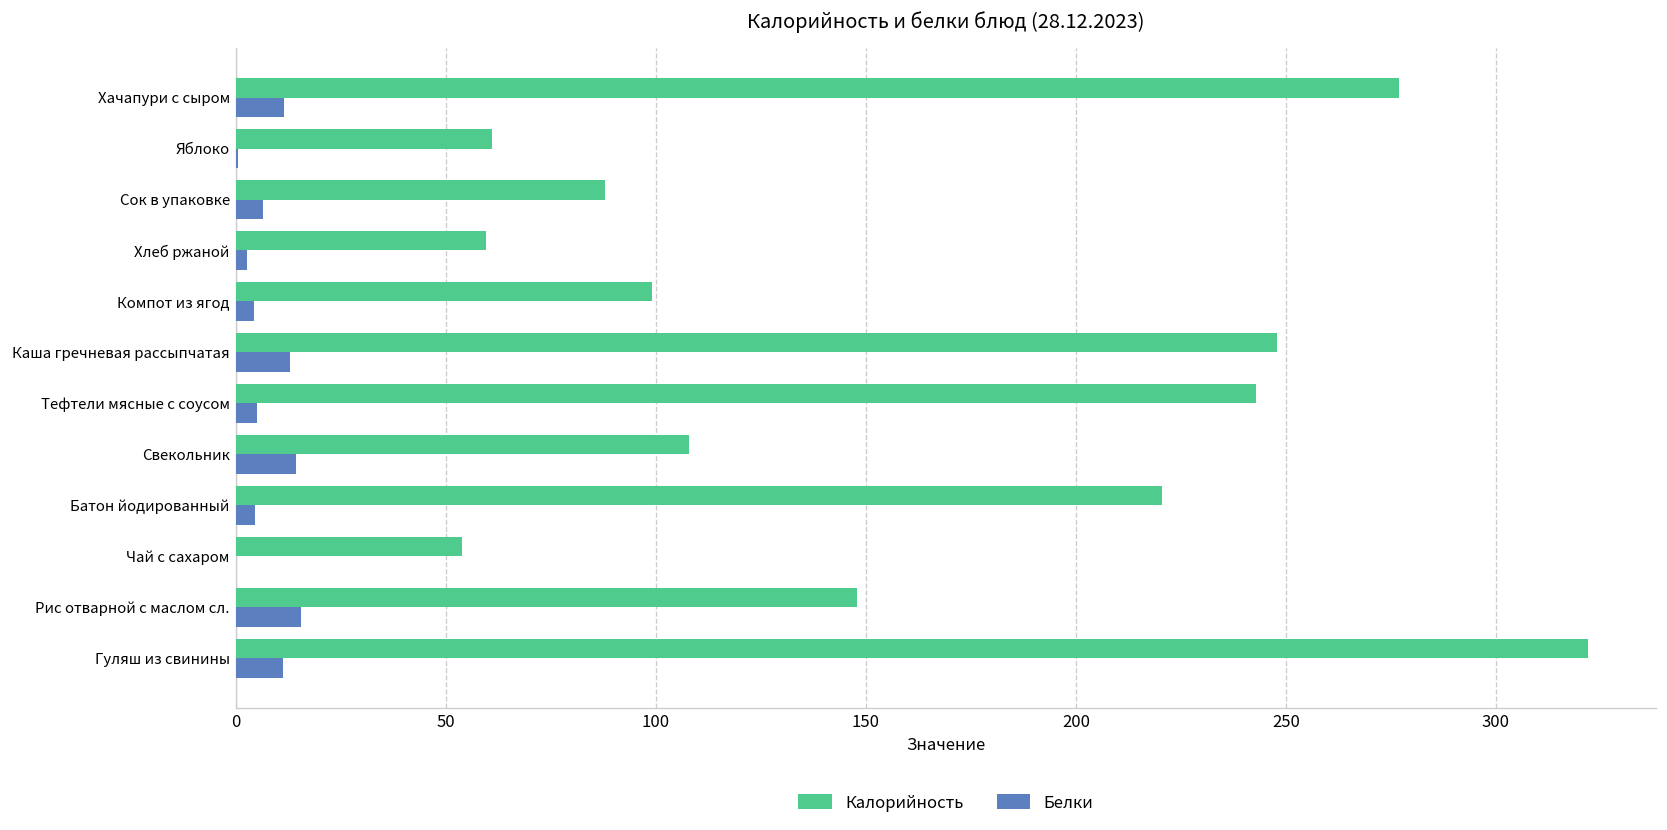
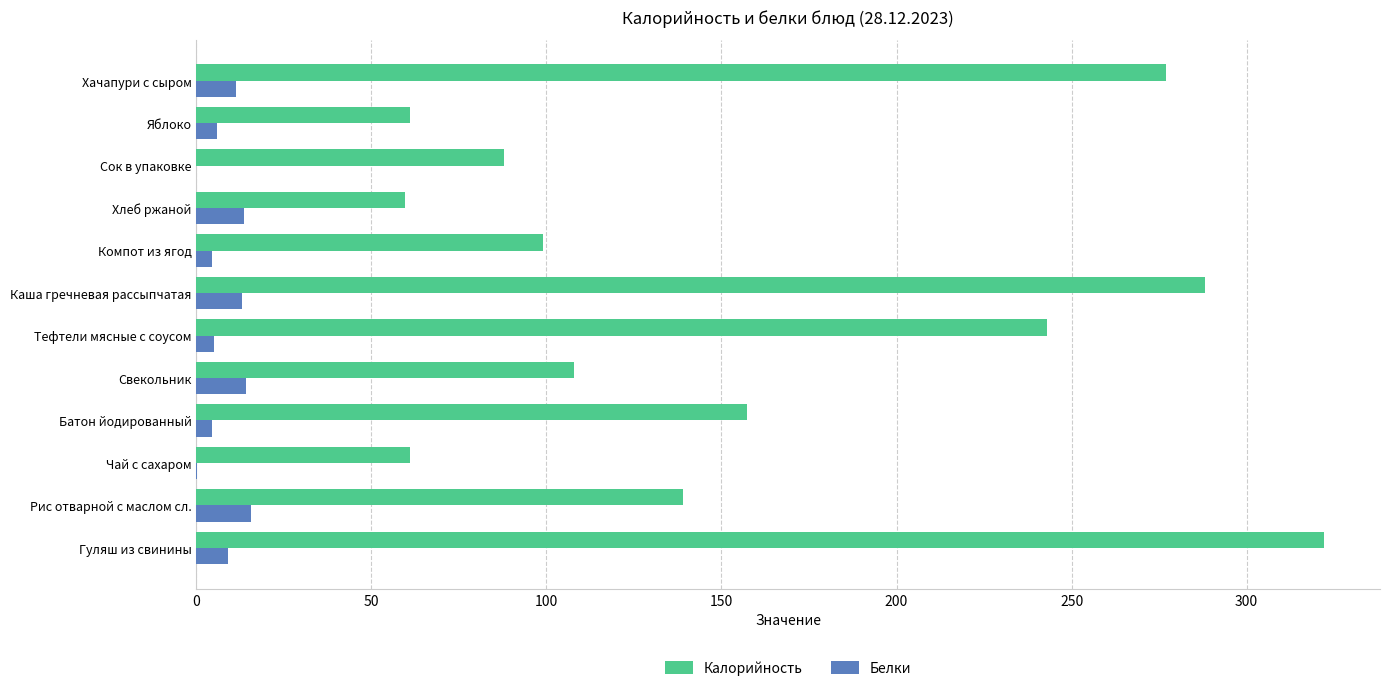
Белки, Яблоко: 1 -> 6
Белки, Сок в упаковке: 7 -> 0
Белки, Хлеб ржаной: 3 -> 14
Калорийность, Каша гречневая рассыпчатая: 248 -> 288
Калорийность, Батон йодированный: 221 -> 157
Калорийность, Чай с сахаром: 54 -> 61
Калорийность, Рис отварной с маслом сл.: 148 -> 139
Белки, Гуляш из свинины: 11 -> 9
